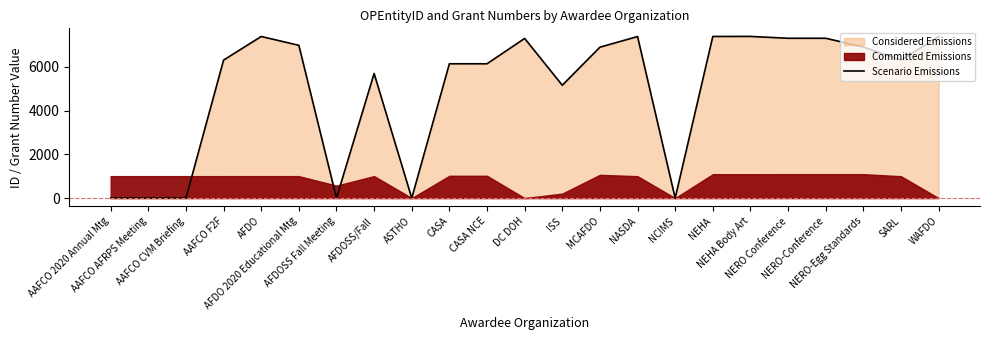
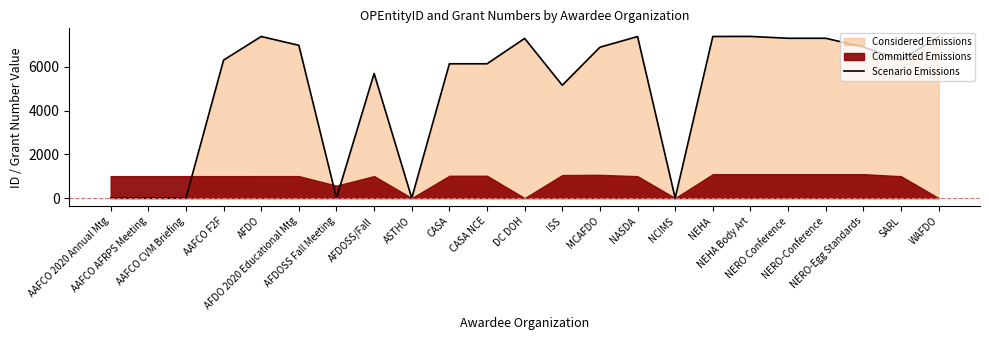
Committed Emissions, ISS: 200 -> 1100
